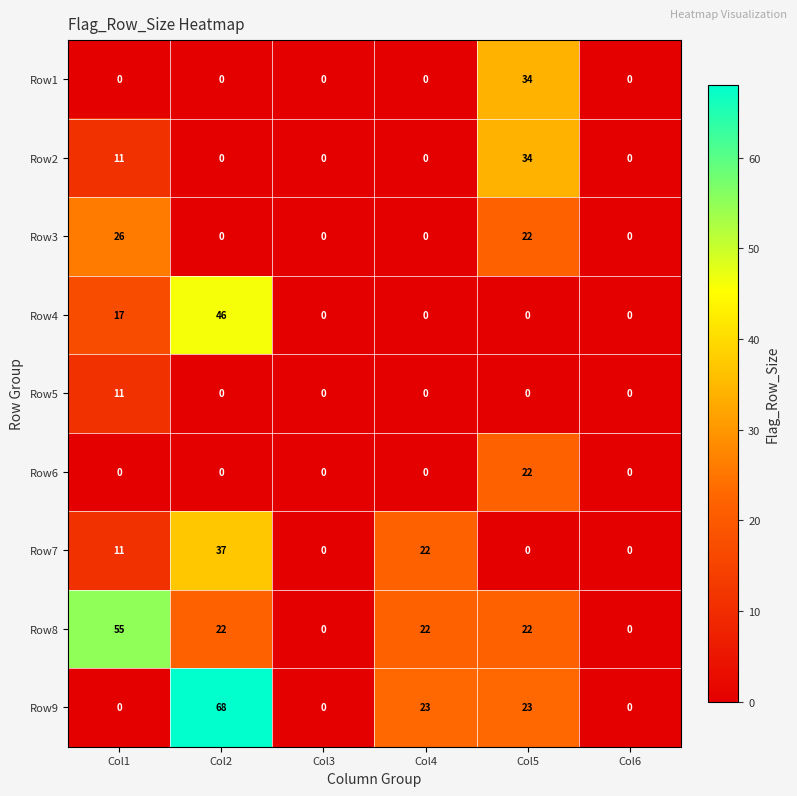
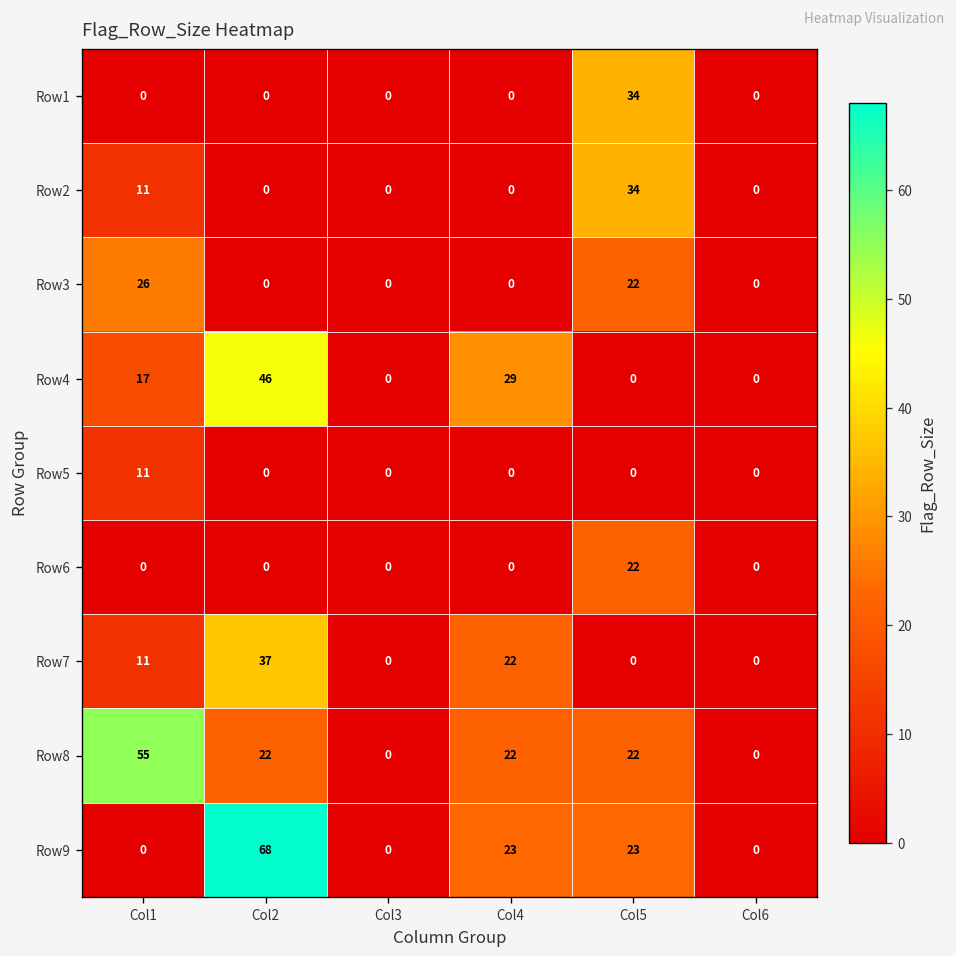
Row4, Col4: 0 -> 29
